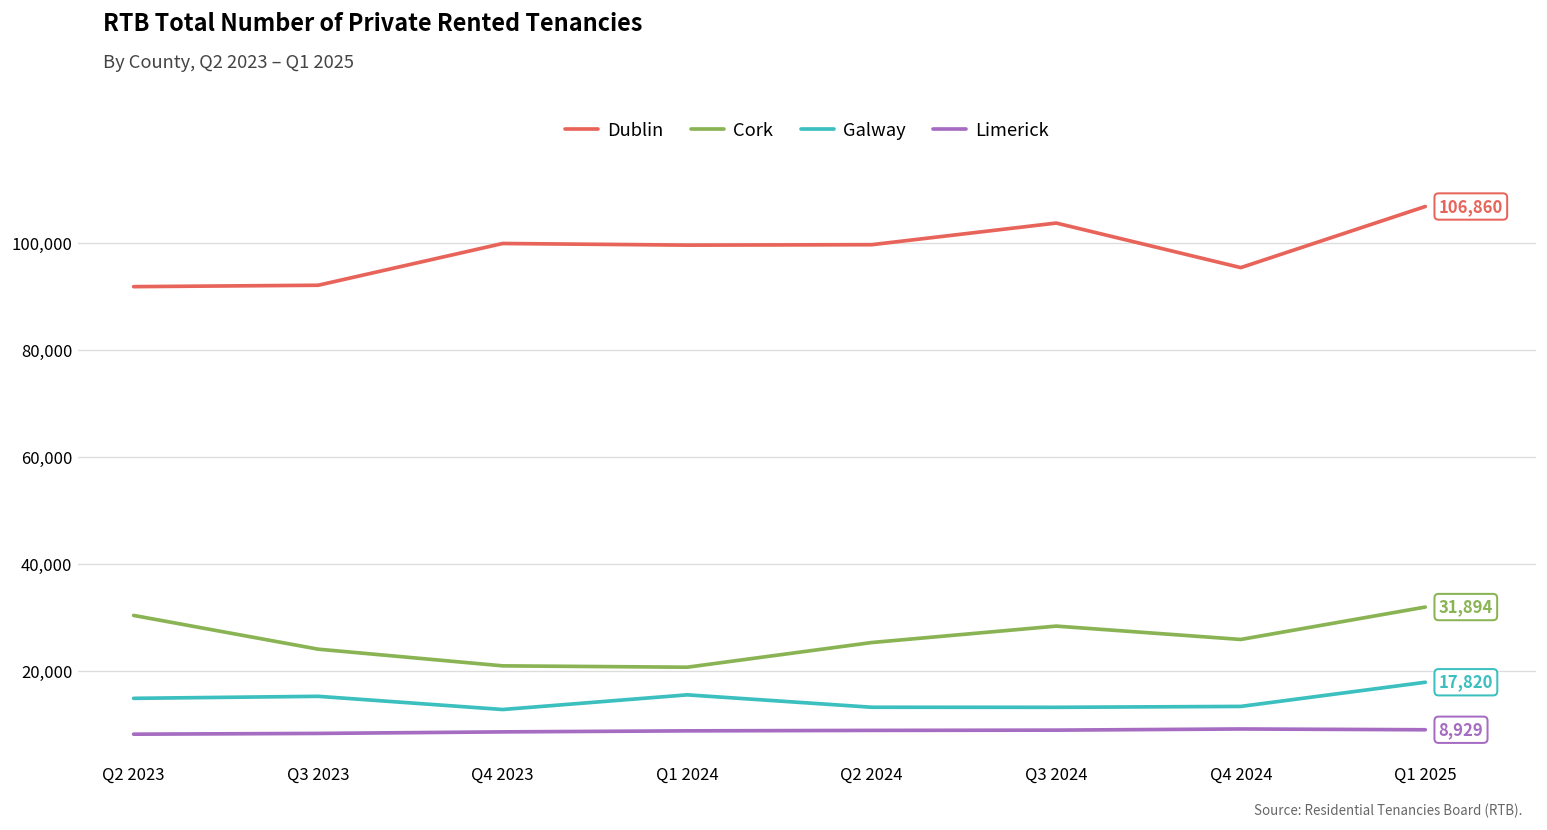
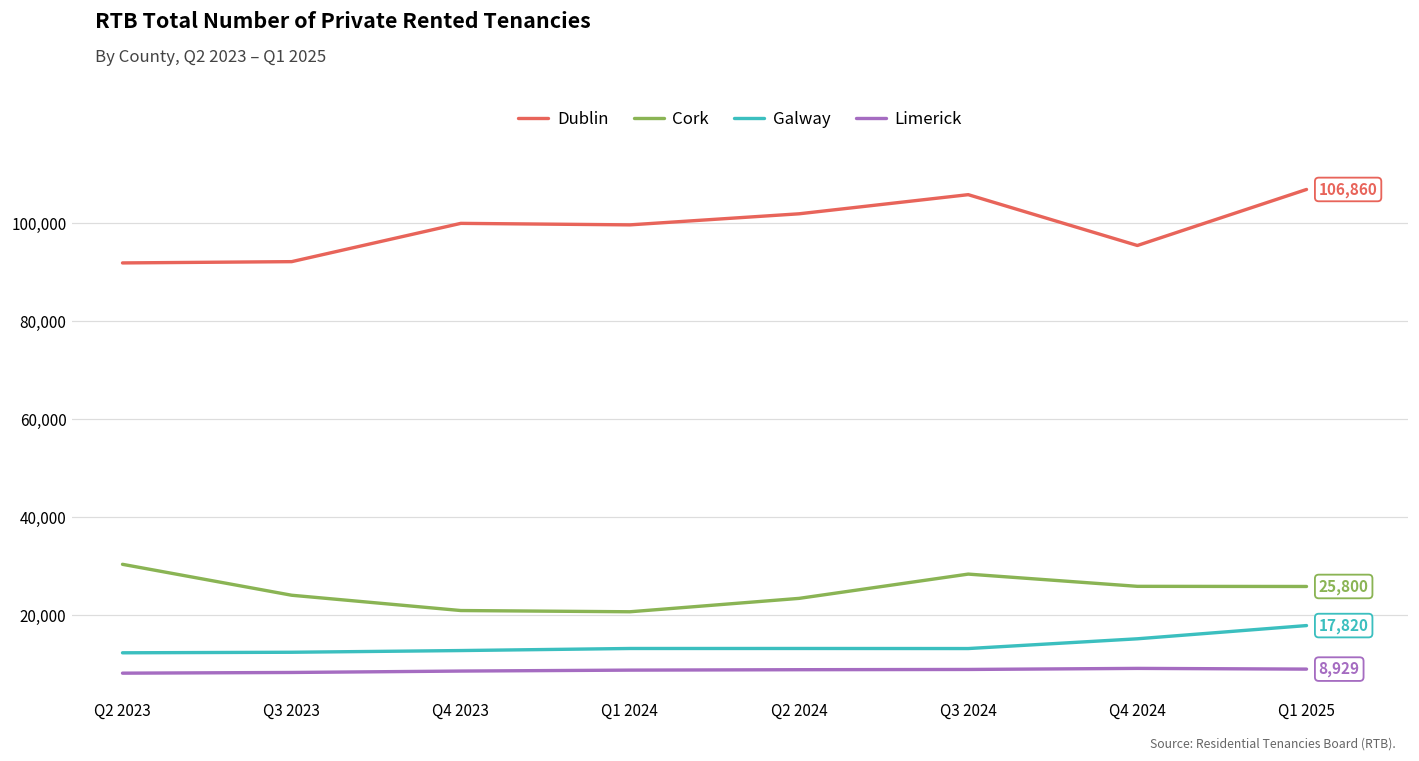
Galway, Q2 2023: 15,000 -> 12,000
Galway, Q3 2023: 15,000 -> 12,000
Galway, Q1 2024: 15,000 -> 13,000
Dublin, Q2 2024: 100,000 -> 102,000
Cork, Q2 2024: 25,000 -> 23,000
Dublin, Q3 2024: 104,000 -> 106,000
Galway, Q4 2024: 13,000 -> 15,000
Cork, Q1 2025: 31,894 -> 25,800
